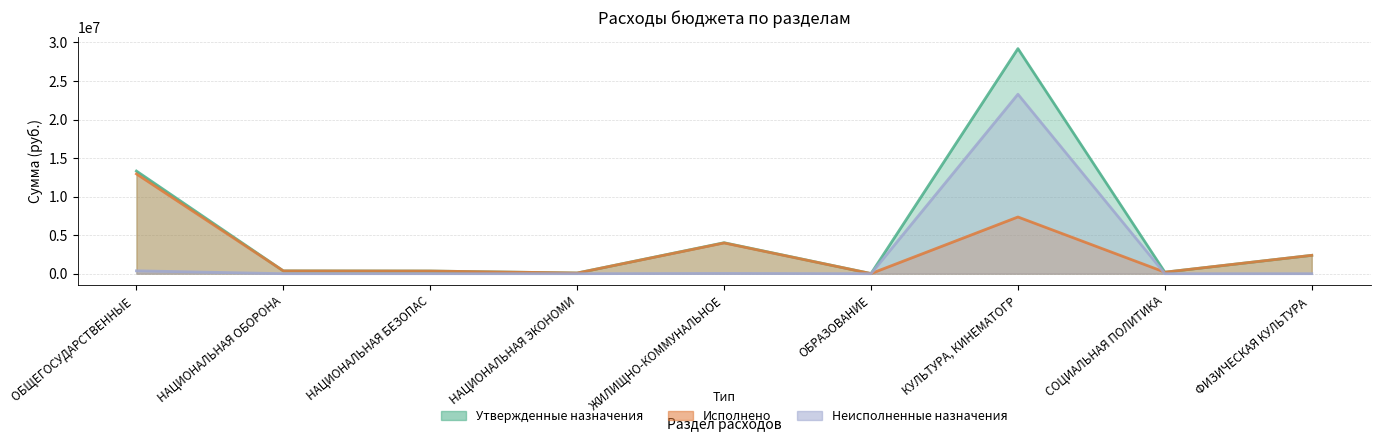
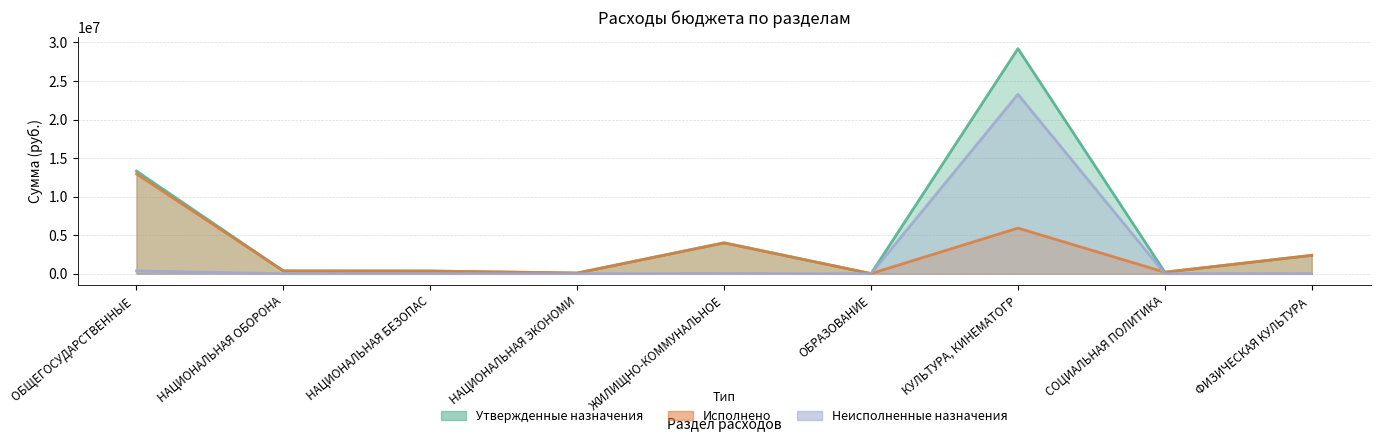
Исполнено, КУЛЬТУРА, КИНЕМАТОГР: 7000000 -> 6000000
